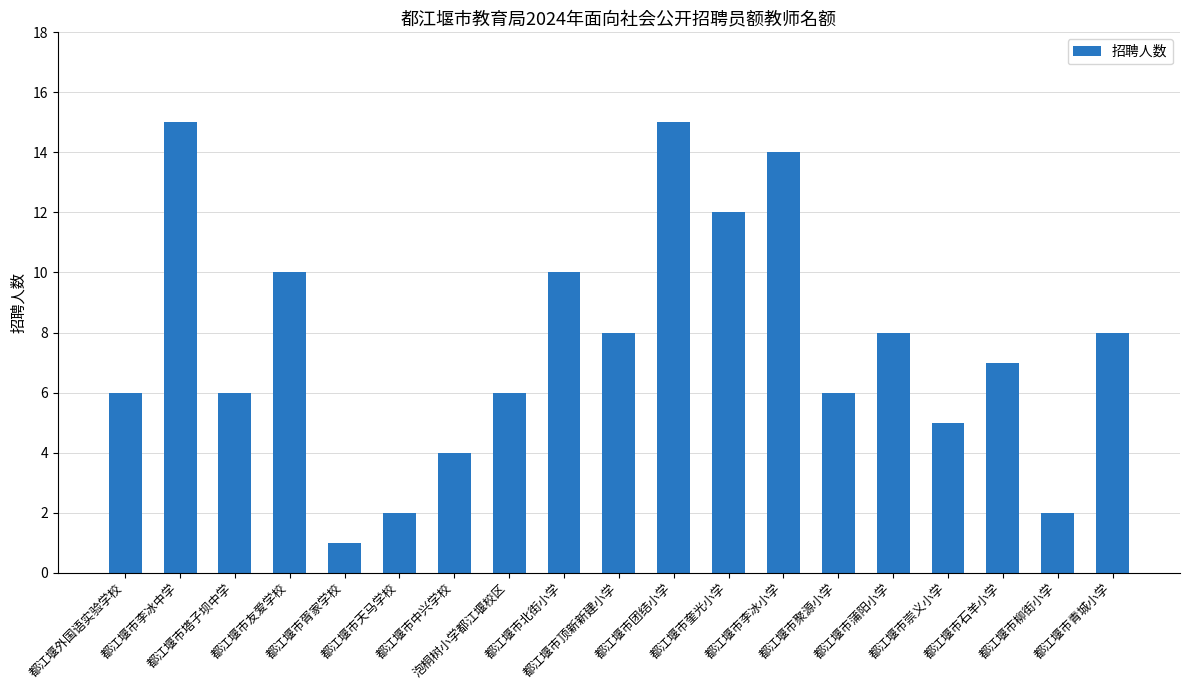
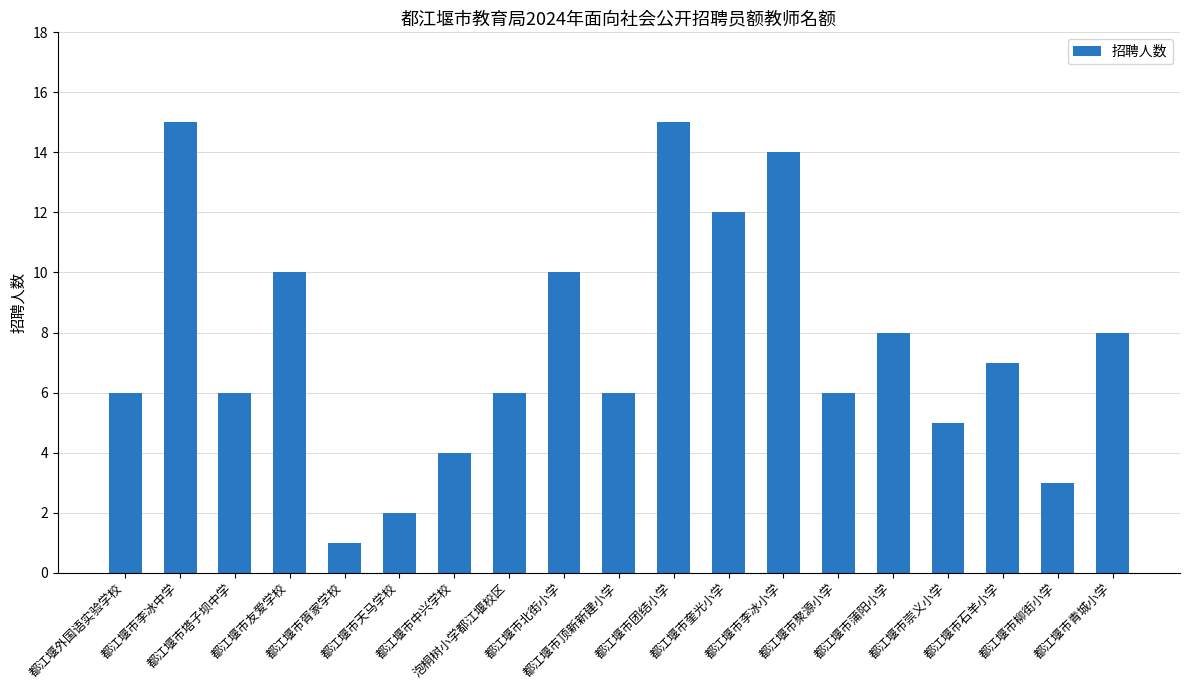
都江堰市顶新新建小学: 8 -> 6
都江堰市柳街小学: 2 -> 3
